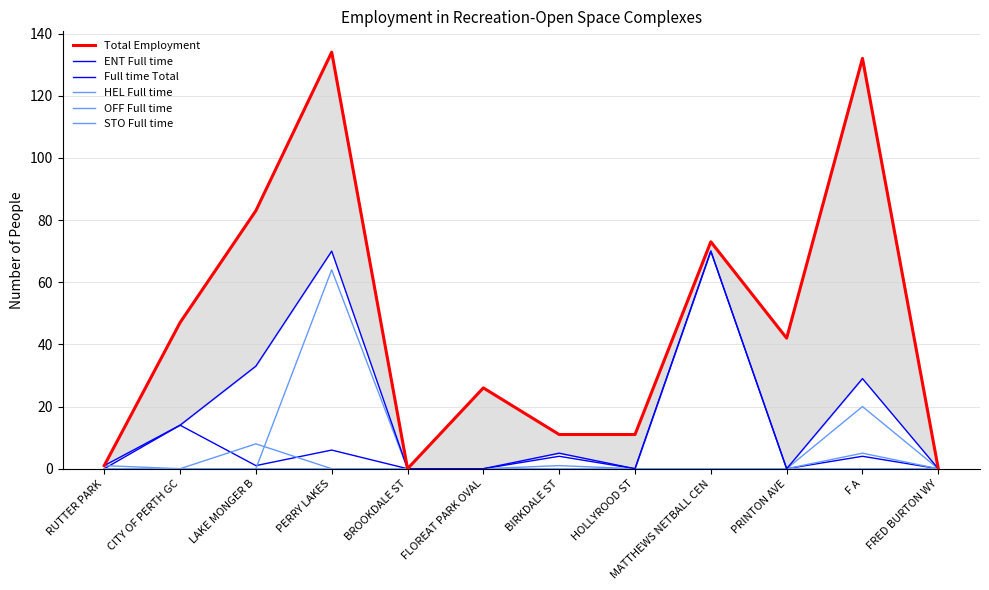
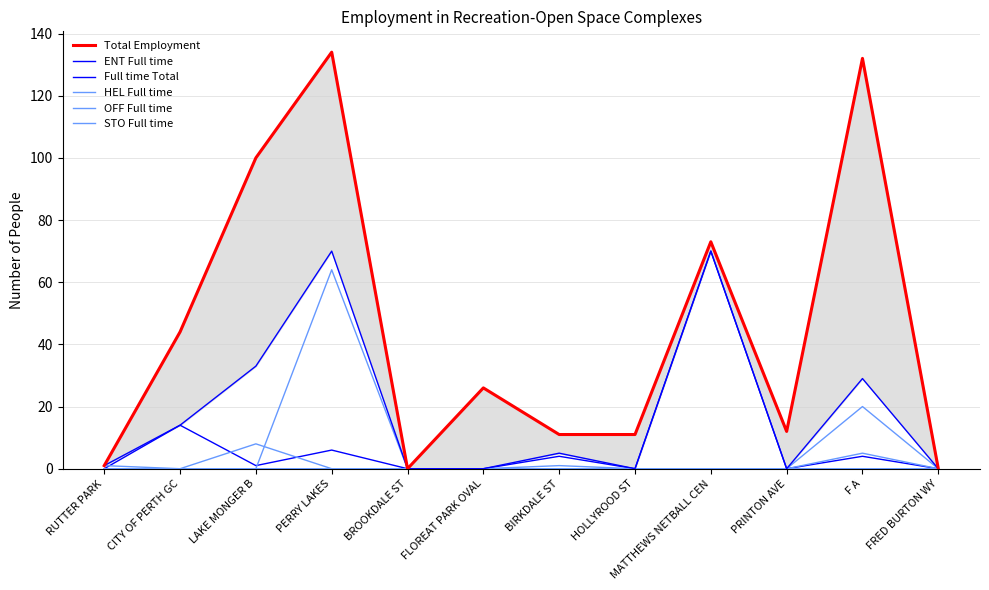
Total Employment, CITY OF PERTH GC: 47 -> 44
Total Employment, LAKE MONGER B: 83 -> 100
Total Employment, PRINTON AVE: 42 -> 12
